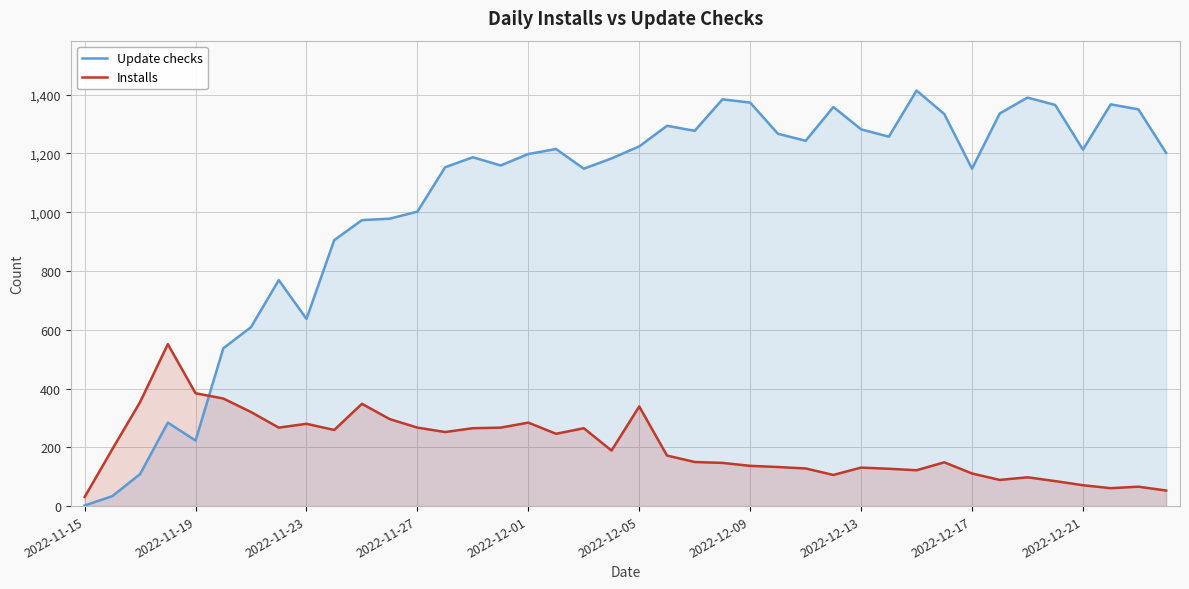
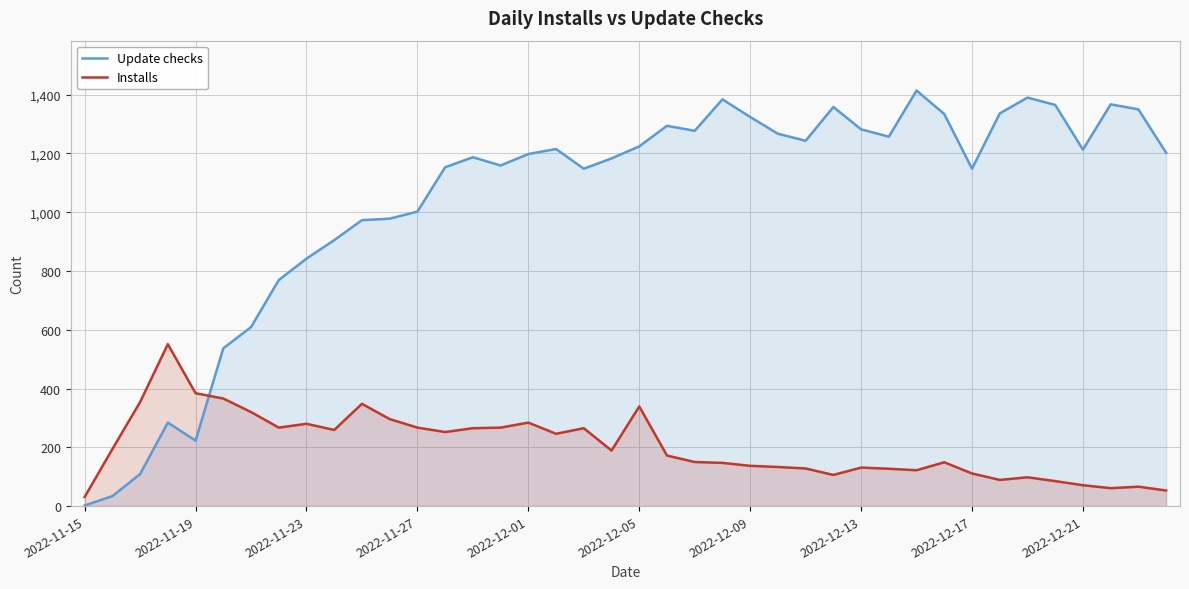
Update checks, 2022-11-23: 640 -> 840
Update checks, 2022-12-09: 1,370 -> 1,320
